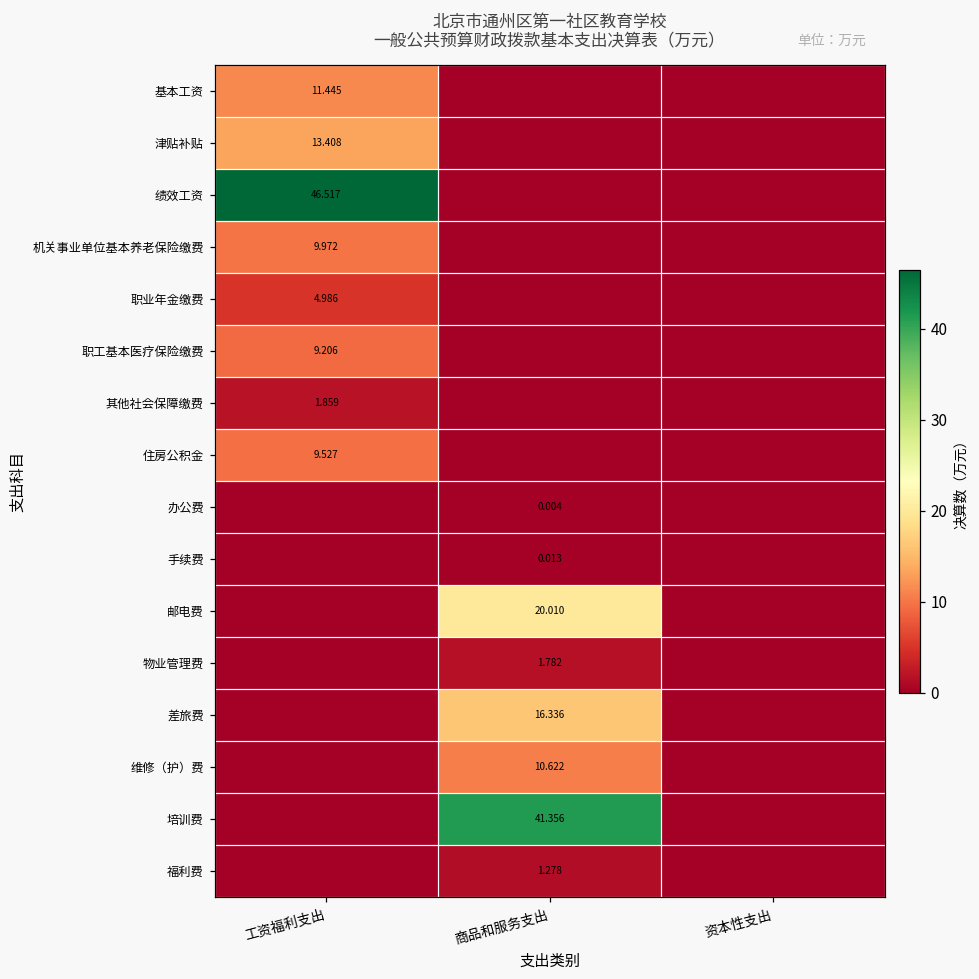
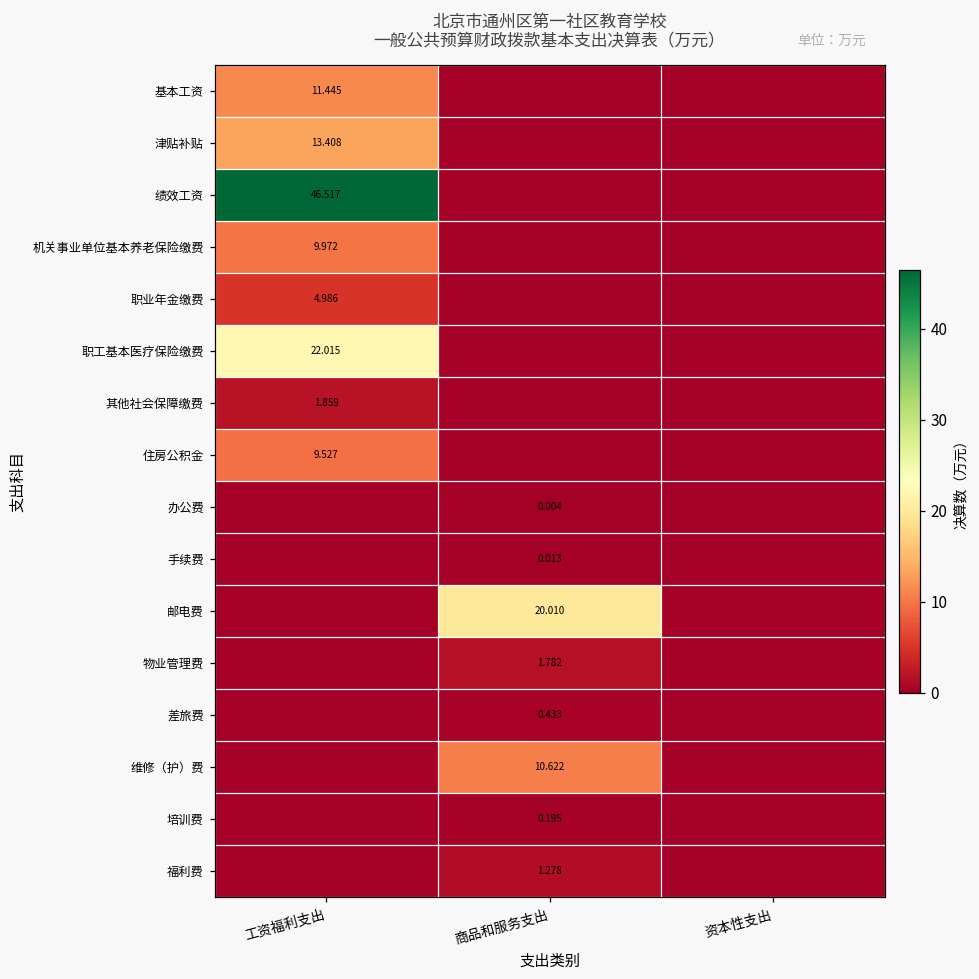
职工基本医疗保险缴费, 工资福利支出: 9.206 -> 22.015
差旅费, 商品和服务支出: 16.336 -> 0.433
培训费, 商品和服务支出: 41.356 -> 0.195
